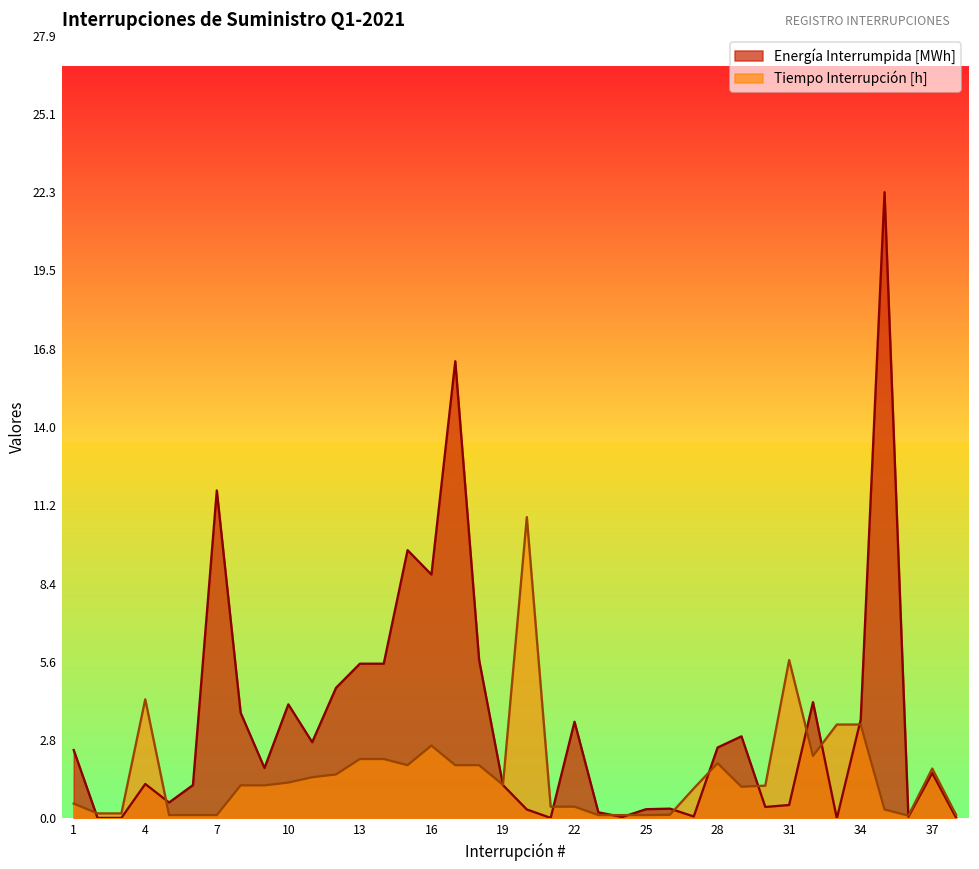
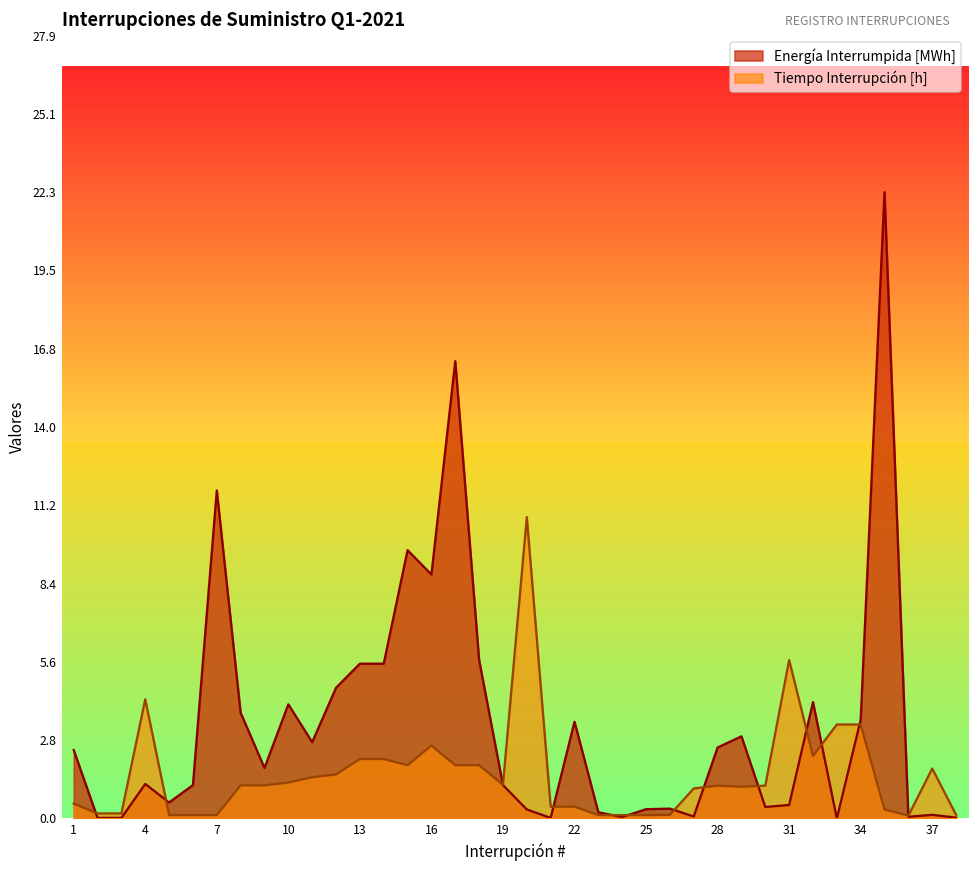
Tiempo Interrupción [h], 28: 2.0 -> 1.2
Energía Interrumpida [MWh], 37: 1.6 -> 0.1
